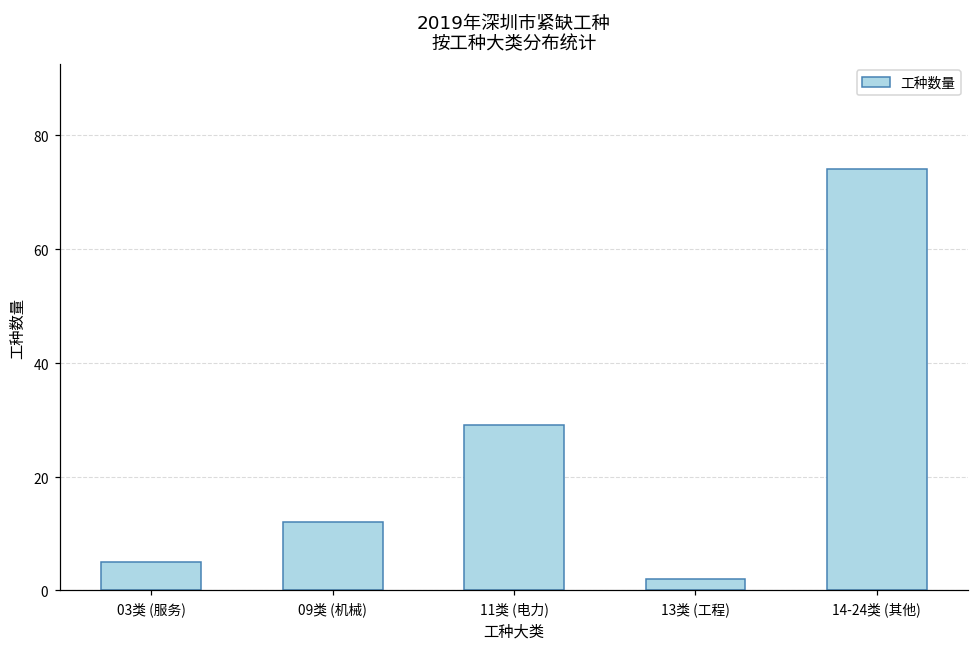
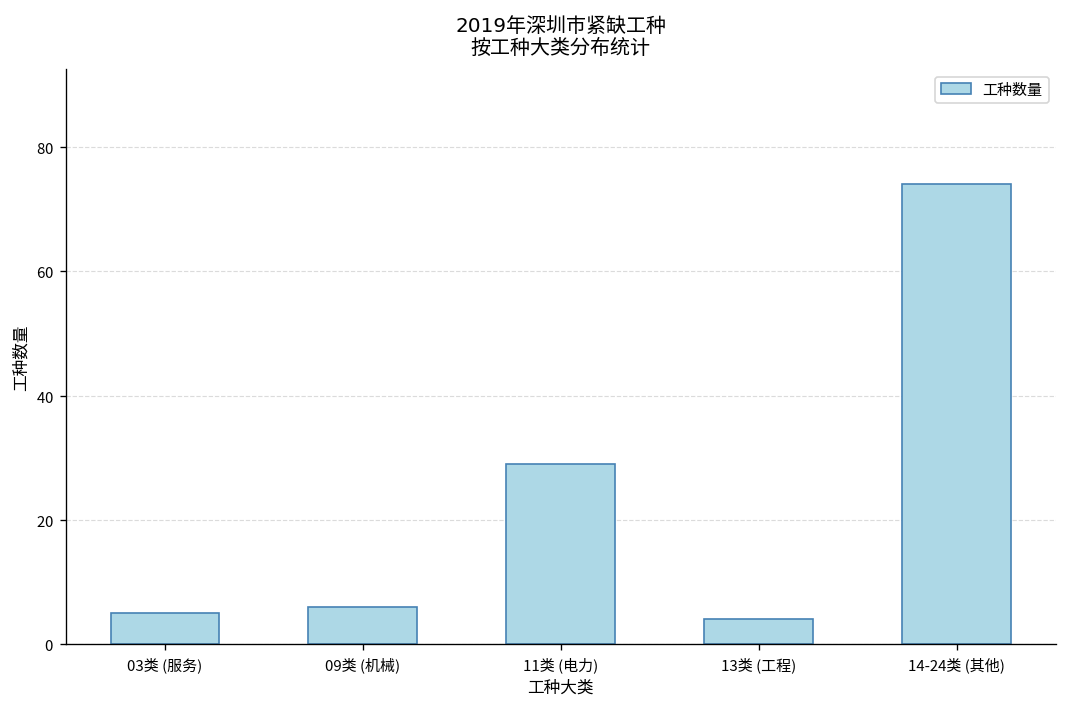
09类 (机械): 12 -> 6
13类 (工程): 2 -> 4
